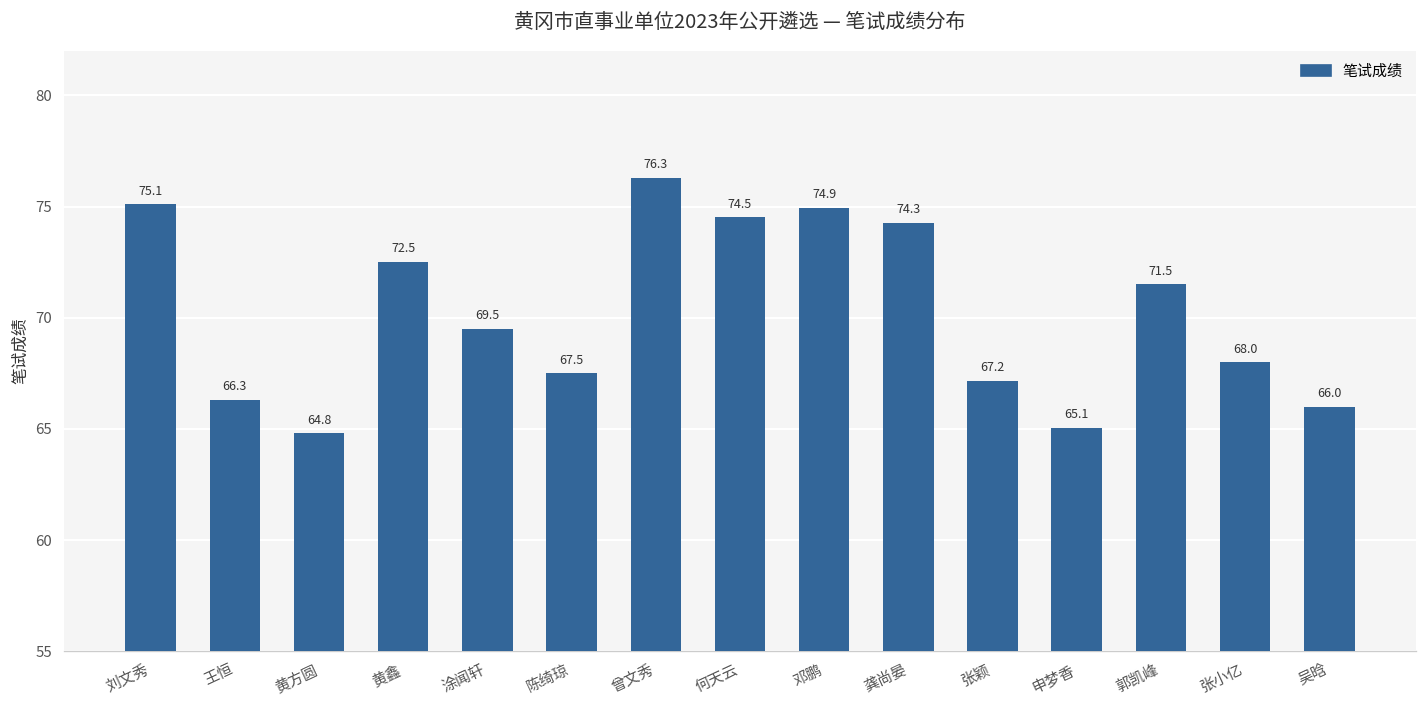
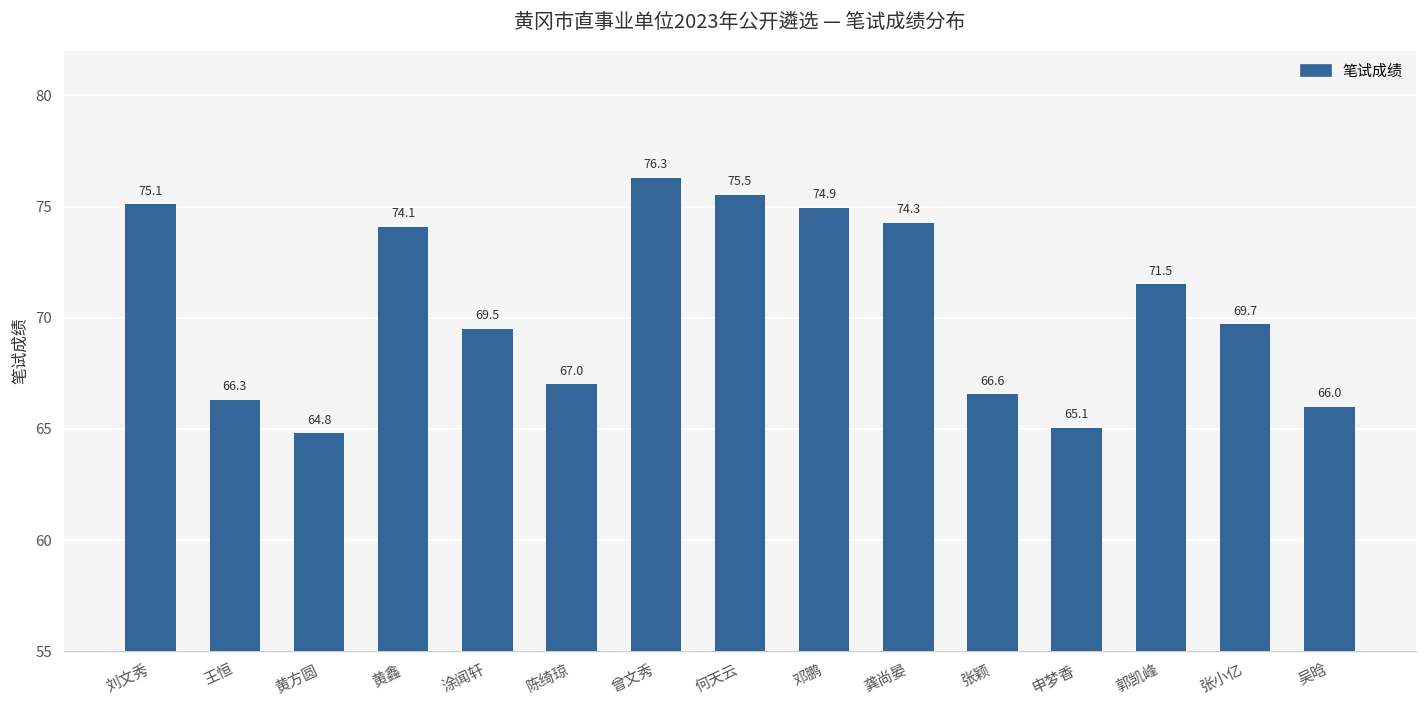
黄鑫: 72.5 -> 74.1
陈绮琼: 67.5 -> 67.0
何天云: 74.5 -> 75.5
张颖: 67.2 -> 66.6
张小亿: 68.0 -> 69.7
